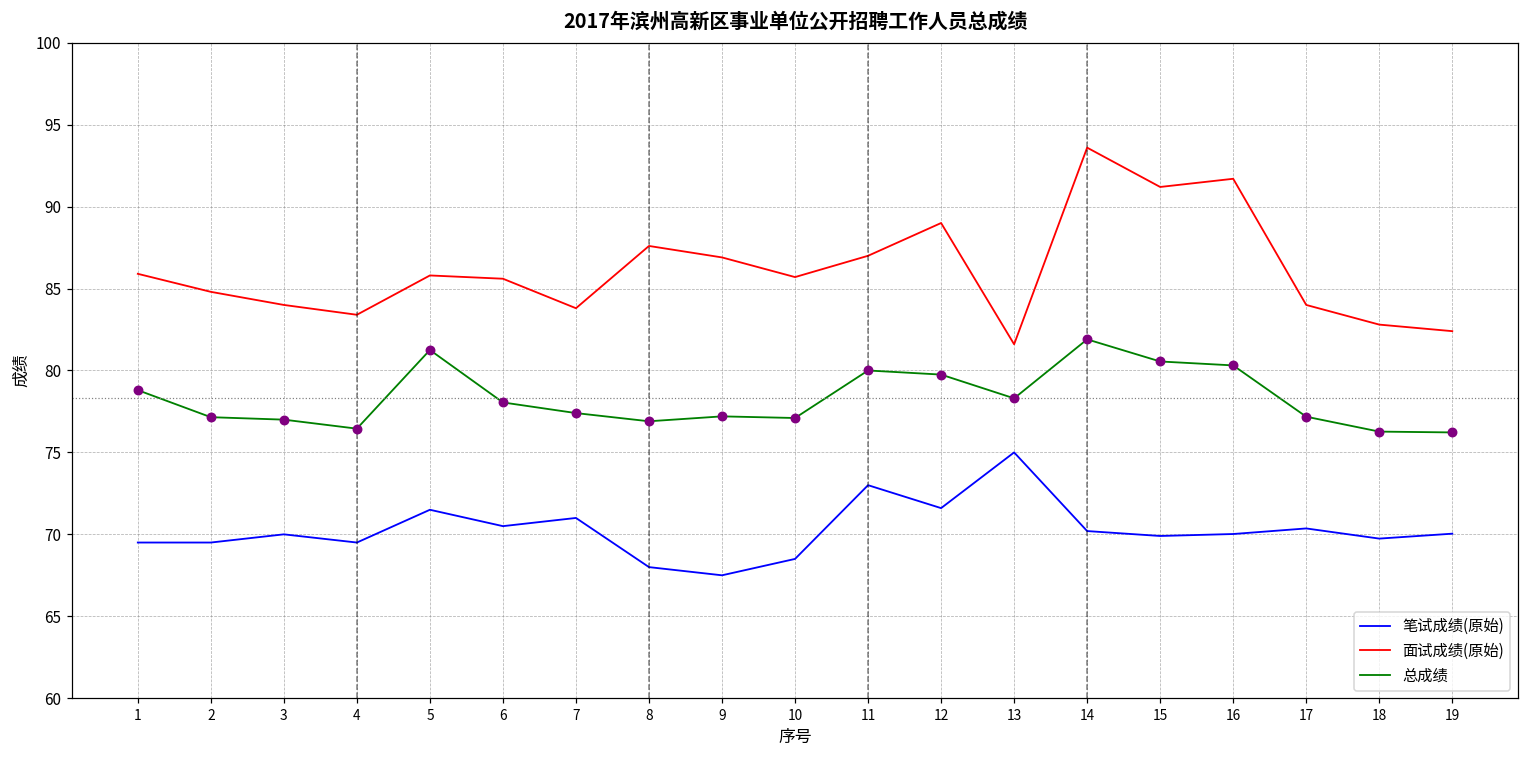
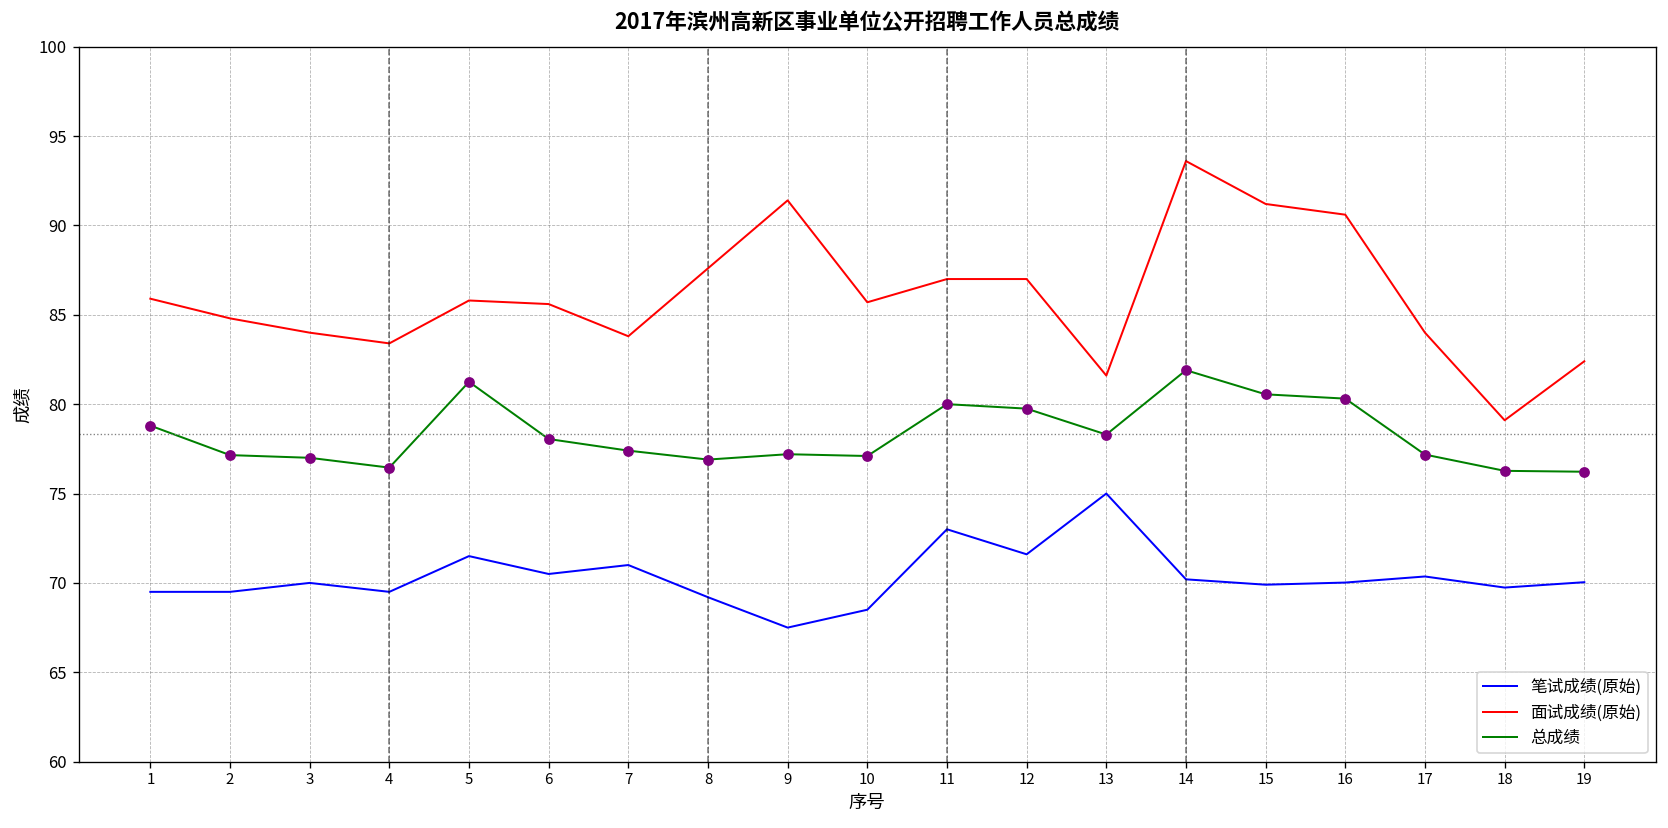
笔试成绩(原始), 8: 68.0 -> 69.2
面试成绩(原始), 9: 86.9 -> 91.4
面试成绩(原始), 12: 89 -> 87
面试成绩(原始), 16: 91.7 -> 90.6
面试成绩(原始), 18: 82.8 -> 79.1
